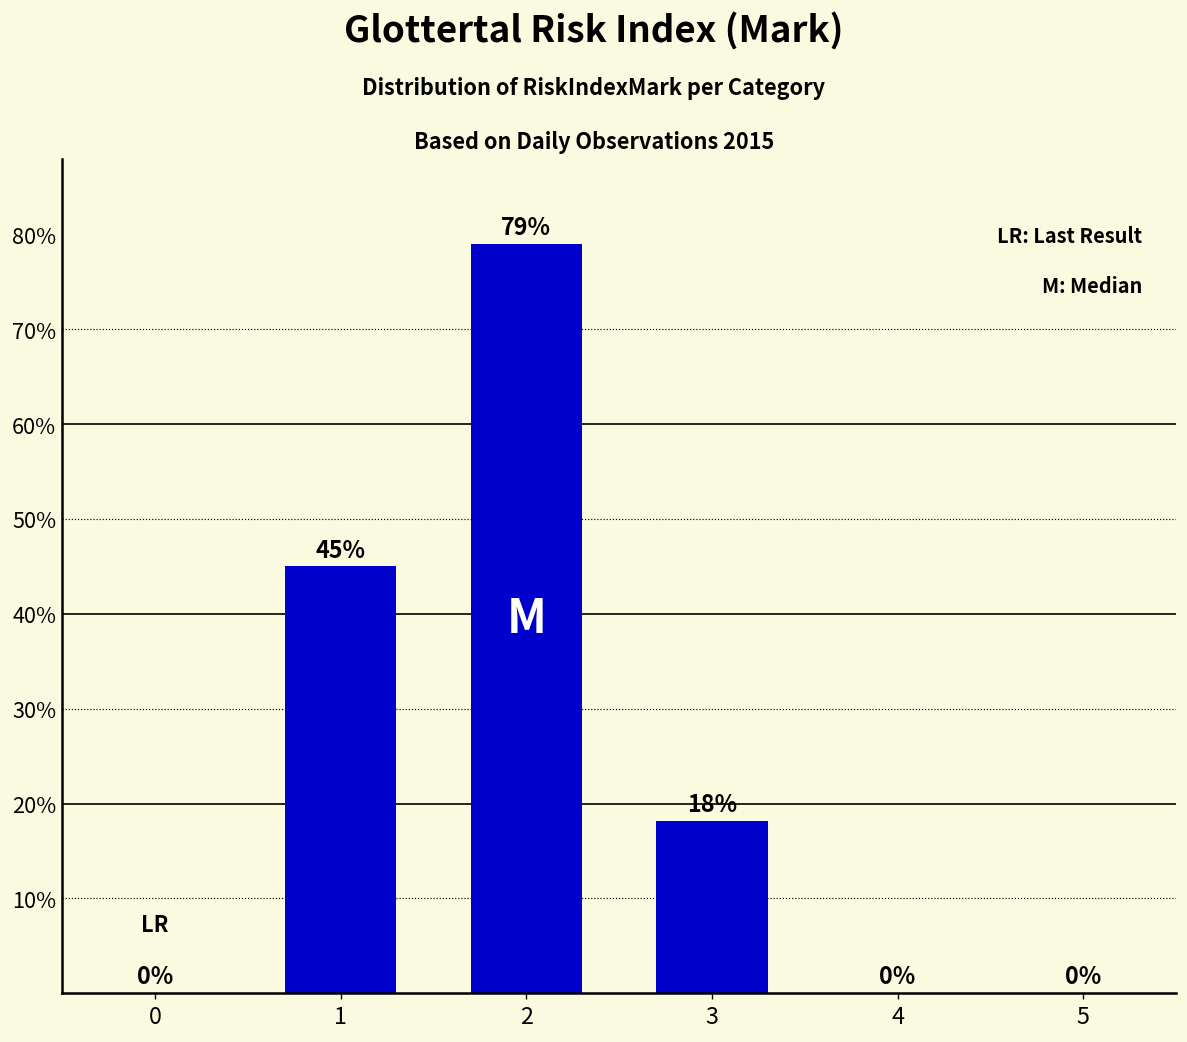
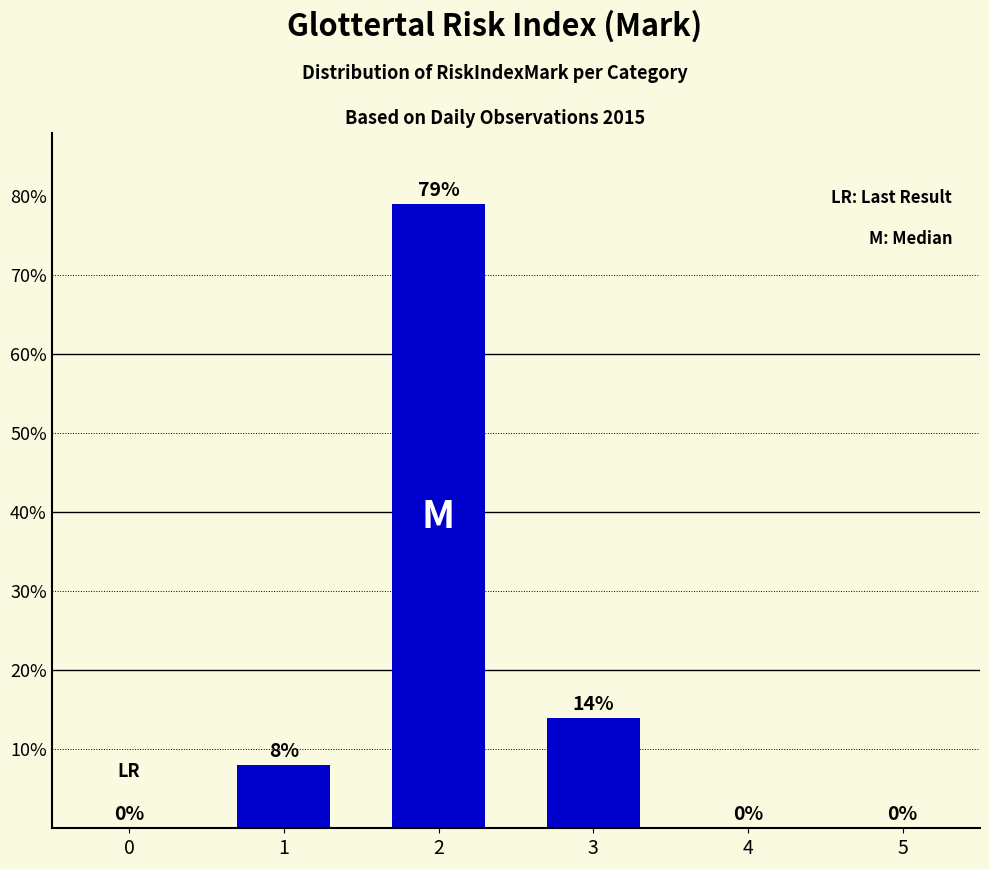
1: 45% -> 8%
3: 18% -> 14%
